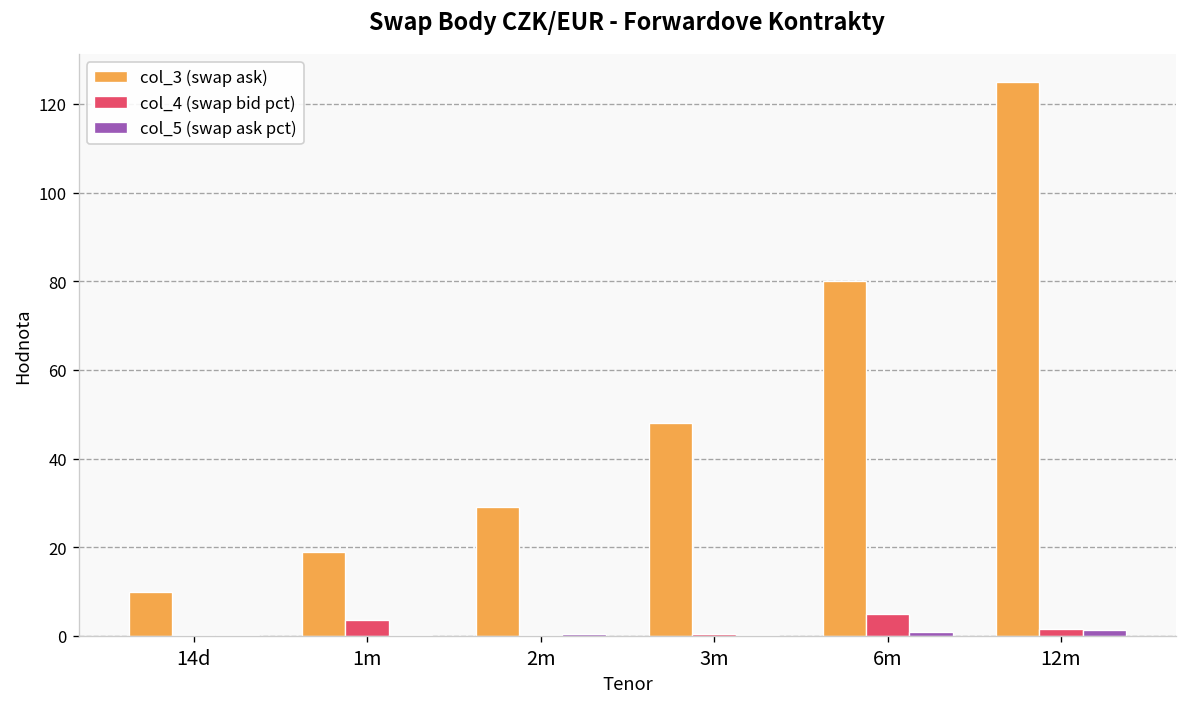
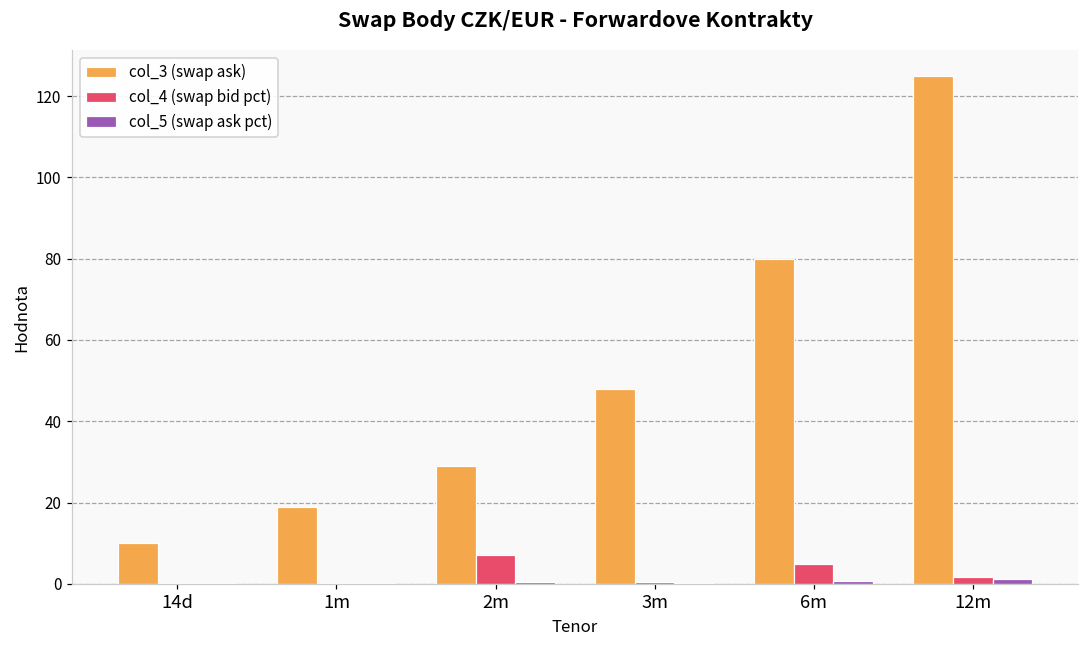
col_4 (swap bid pct), 1m: 4 -> 0
col_4 (swap bid pct), 2m: 0 -> 7
